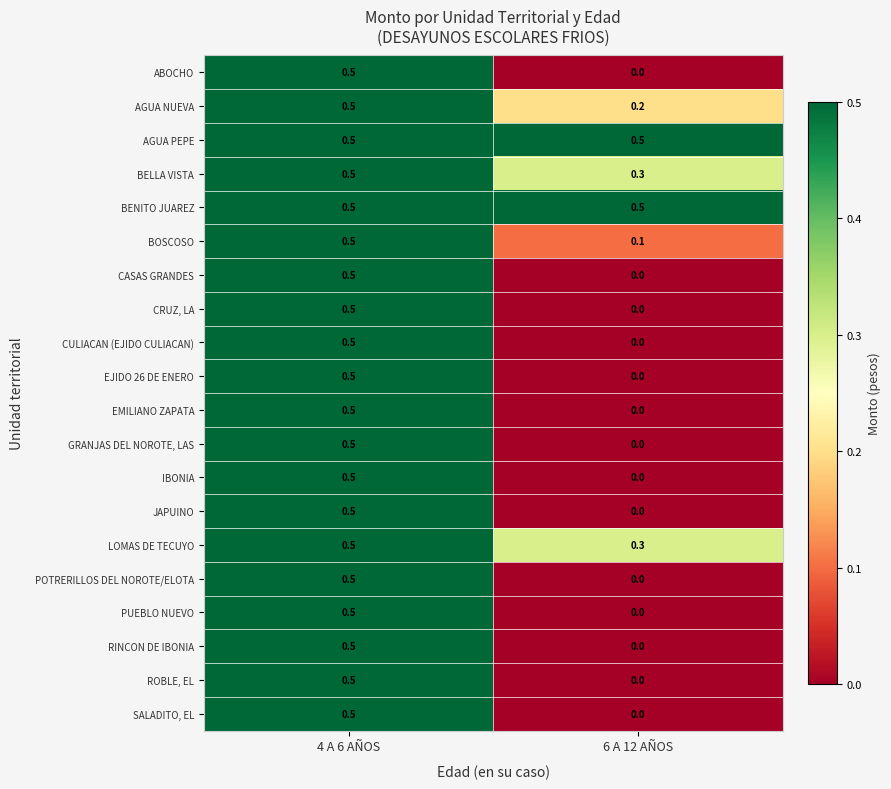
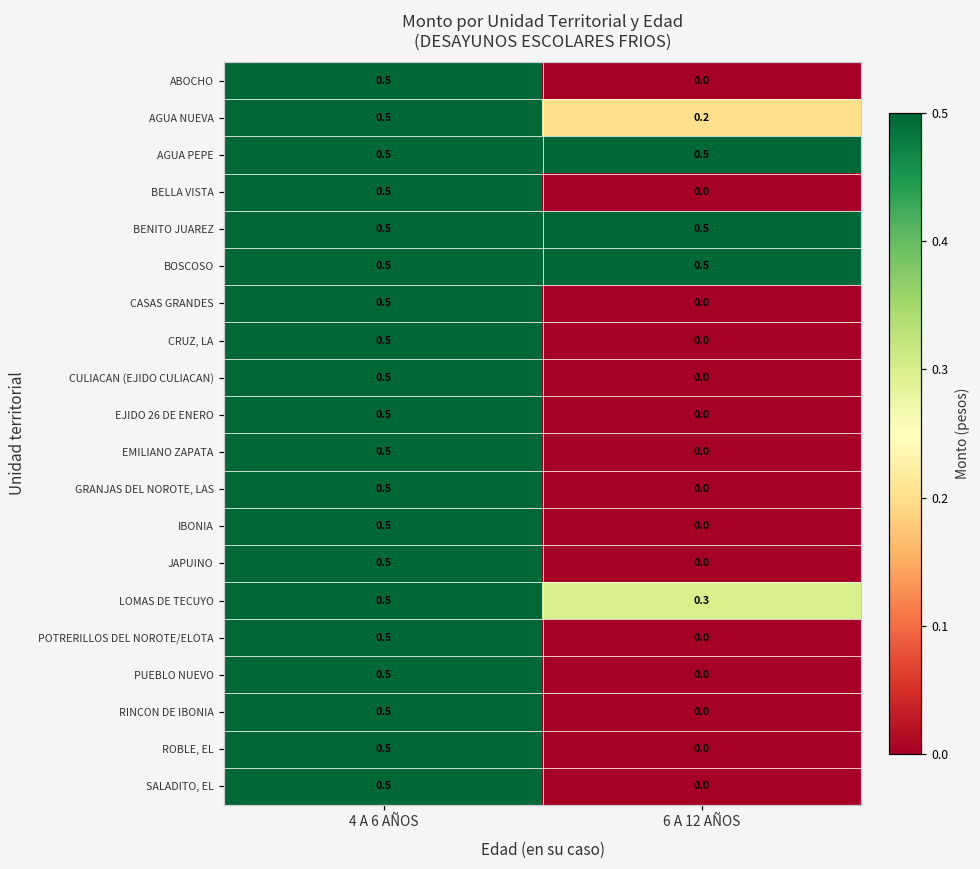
BELLA VISTA, 6 A 12 AÑOS: 0.3 -> 0.0
BOSCOSO, 6 A 12 AÑOS: 0.1 -> 0.5
